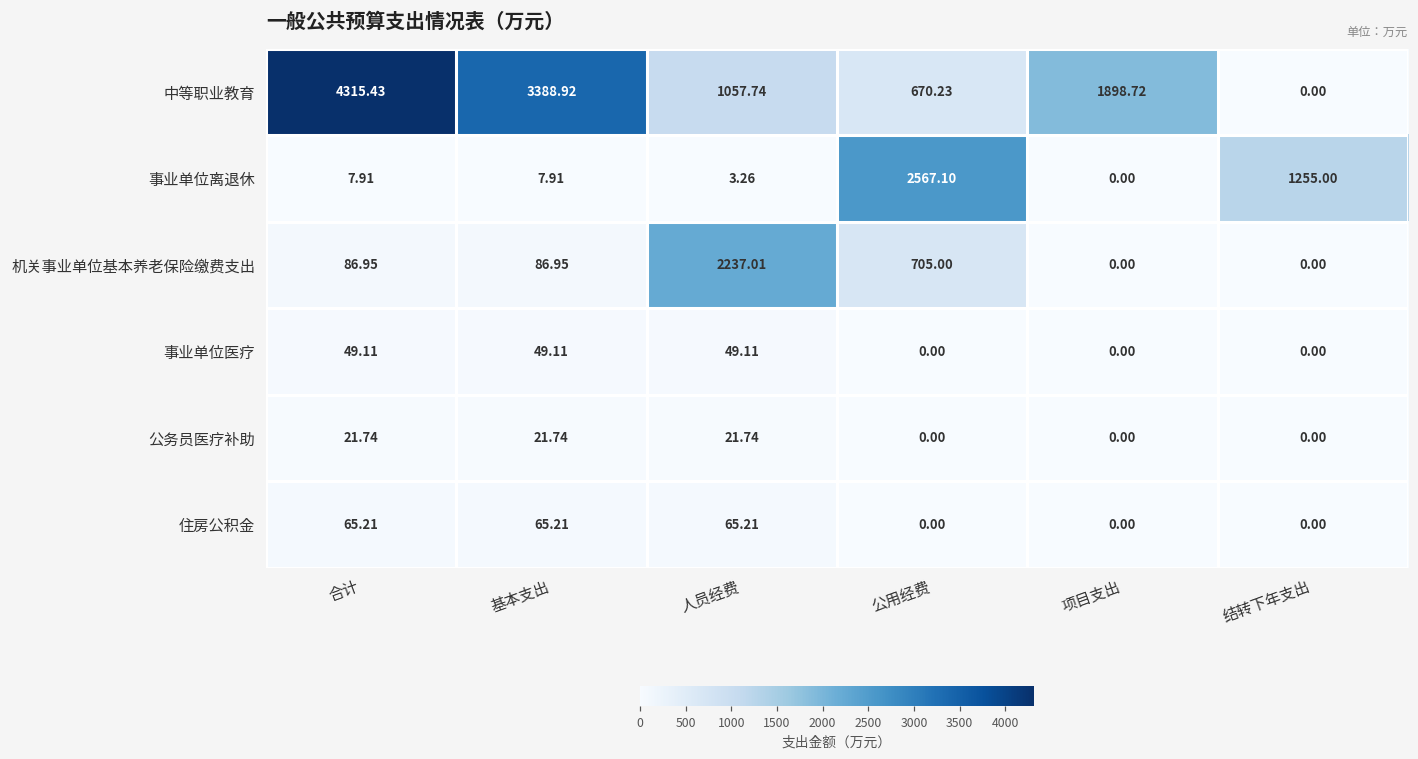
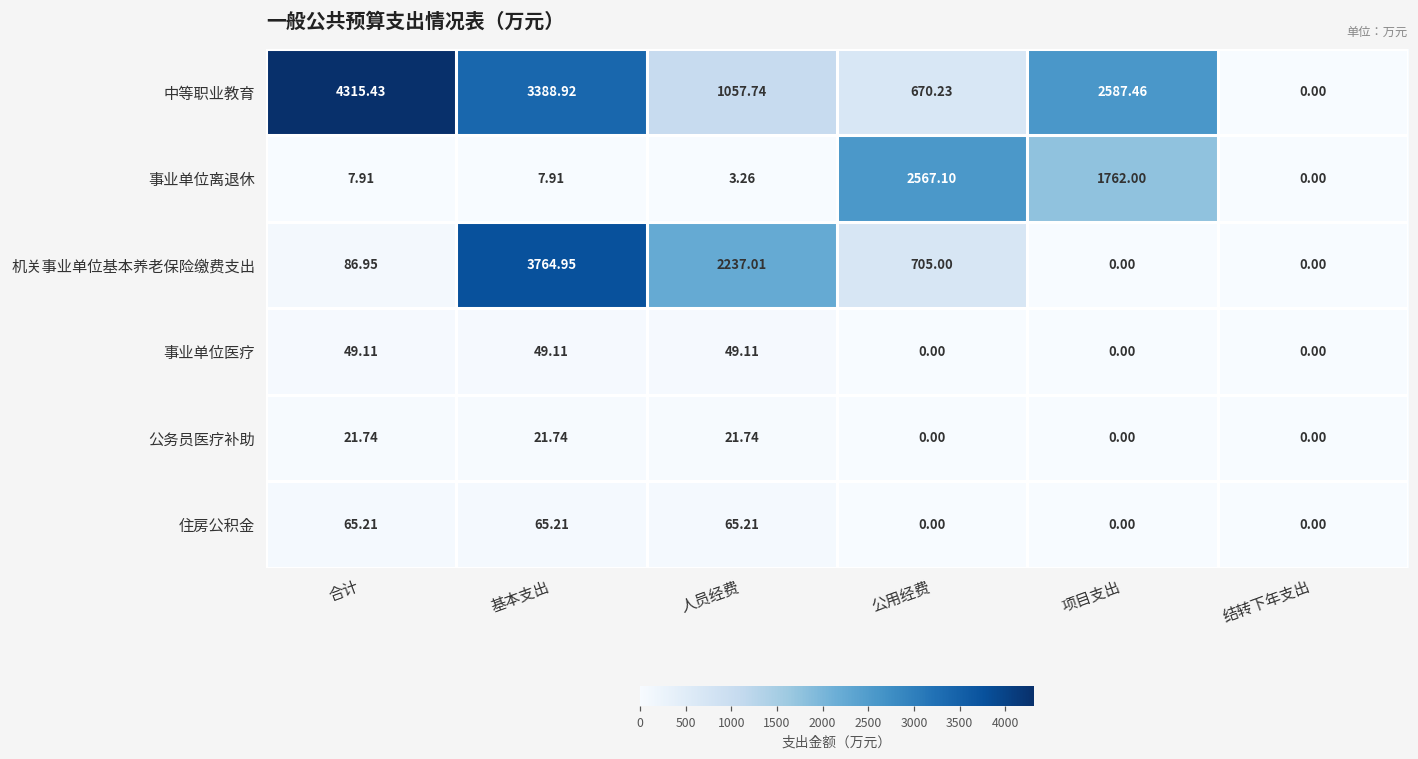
中等职业教育, 项目支出: 1898.72 -> 2587.46
事业单位离退休, 项目支出: 0.00 -> 1762.00
事业单位离退休, 结转下年支出: 1255.00 -> 0.00
机关事业单位基本养老保险缴费支出, 基本支出: 86.95 -> 3764.95
